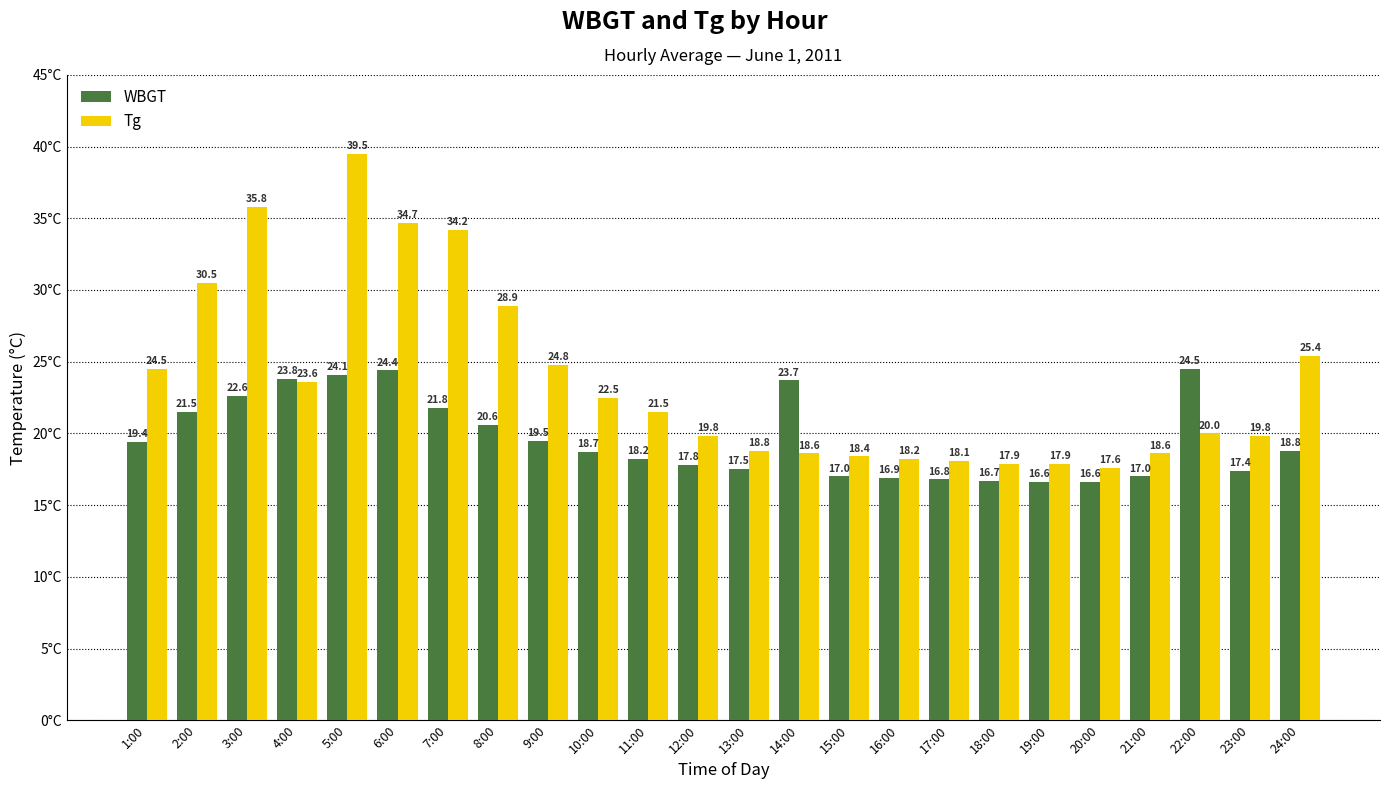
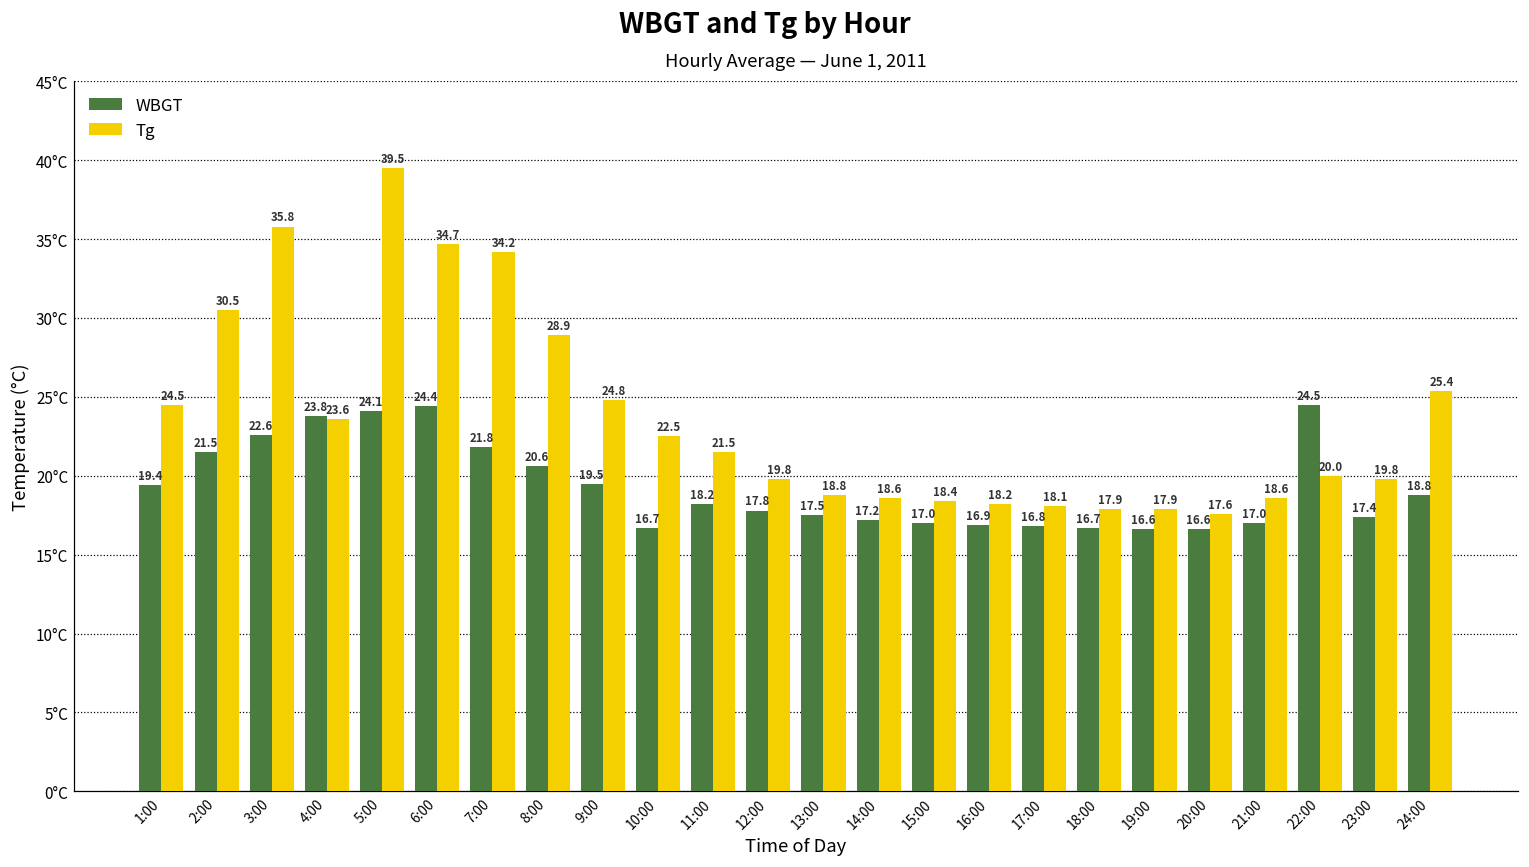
WBGT, 10:00: 18.7 -> 16.7
WBGT, 14:00: 23.7 -> 17.2
